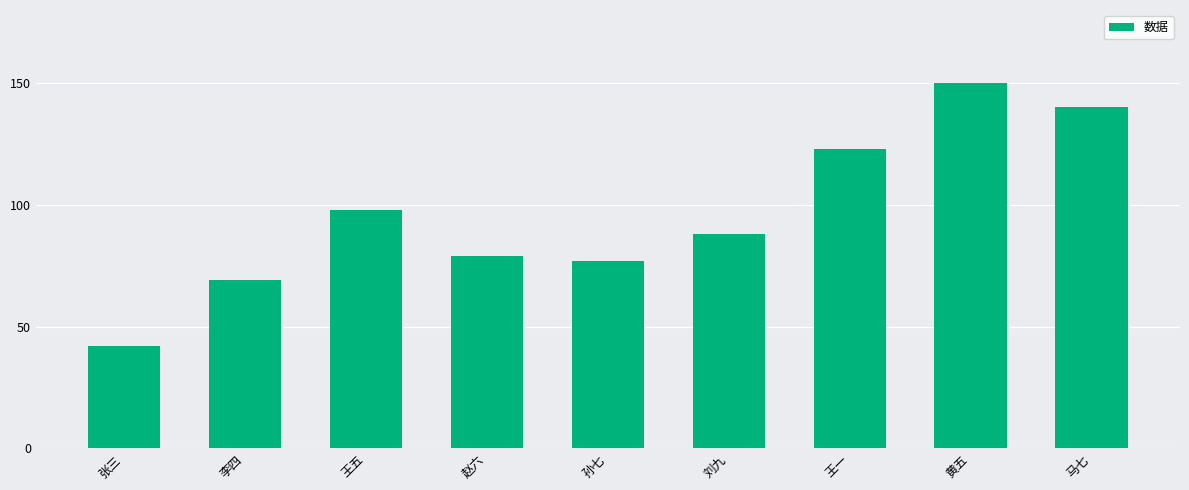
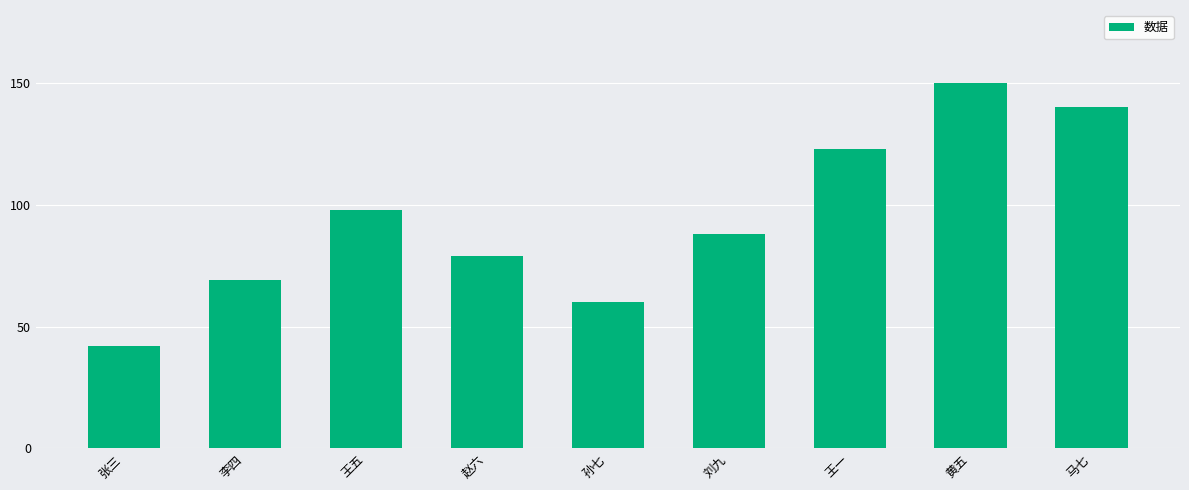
孙七: 77 -> 60
